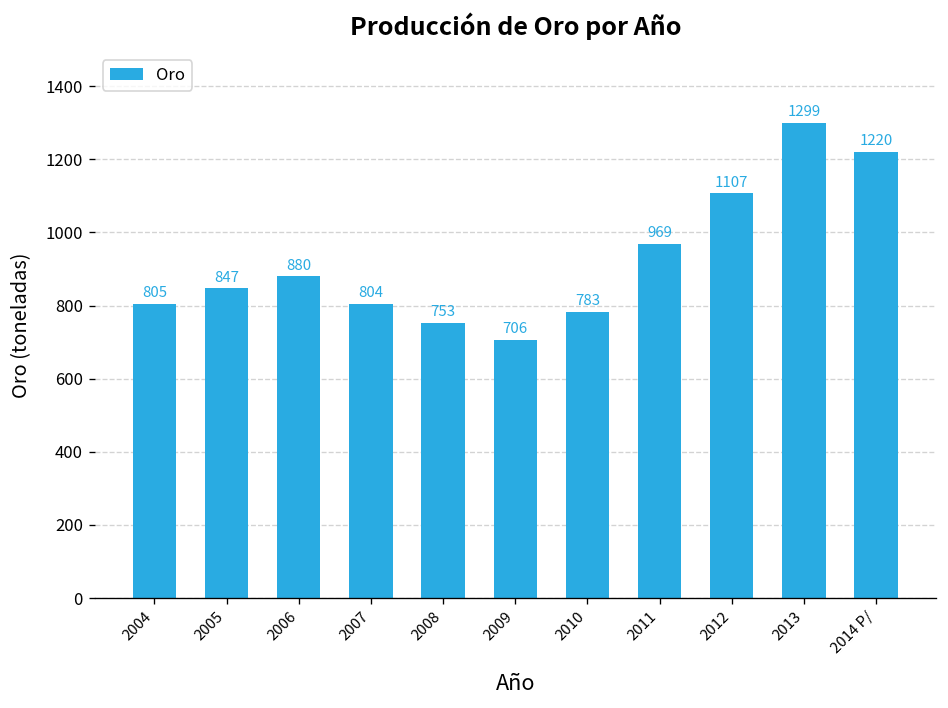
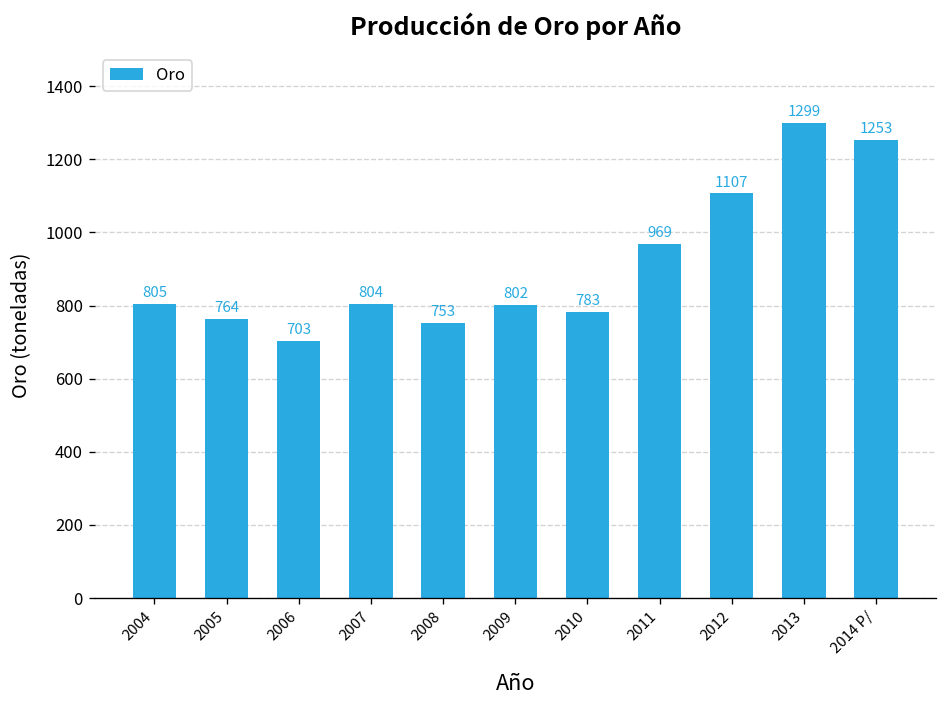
2005: 847 -> 764
2006: 880 -> 703
2009: 706 -> 802
2014 P/: 1220 -> 1253
